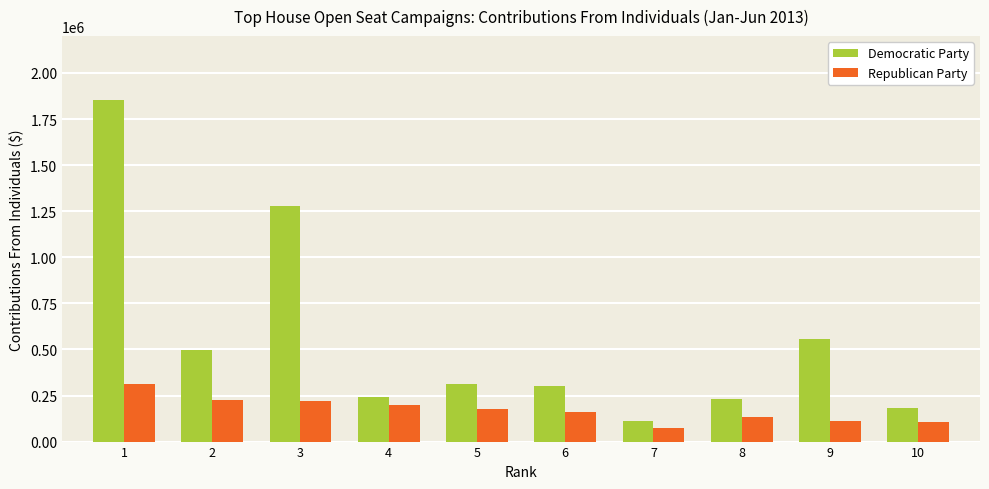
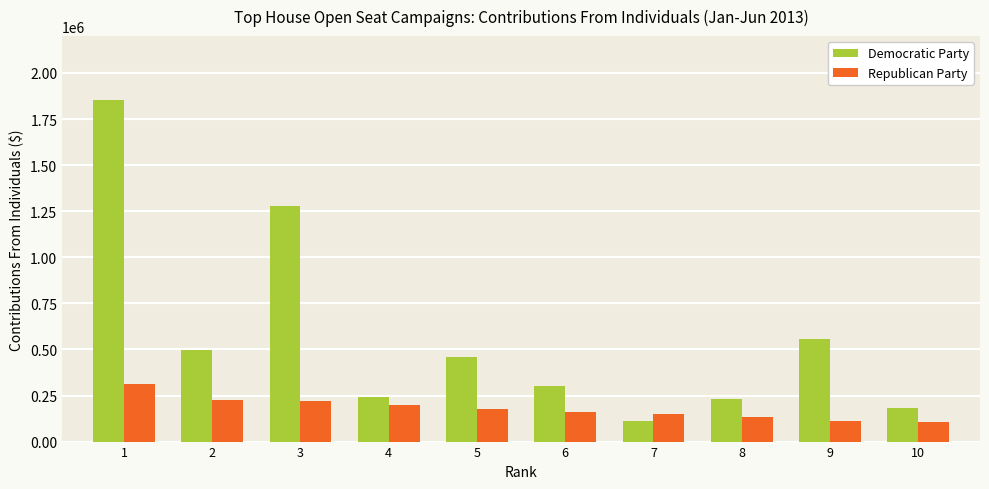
Democratic Party, 5: 310000 -> 460000
Republican Party, 7: 70000 -> 150000
